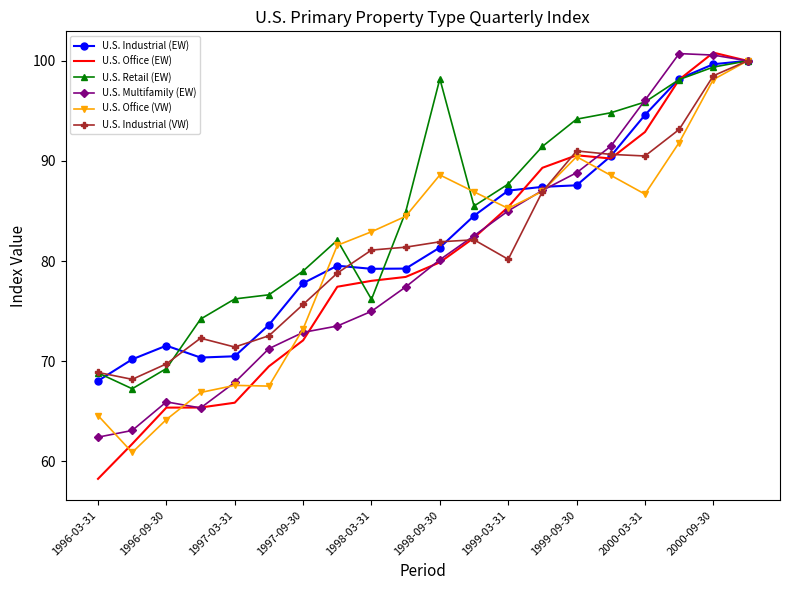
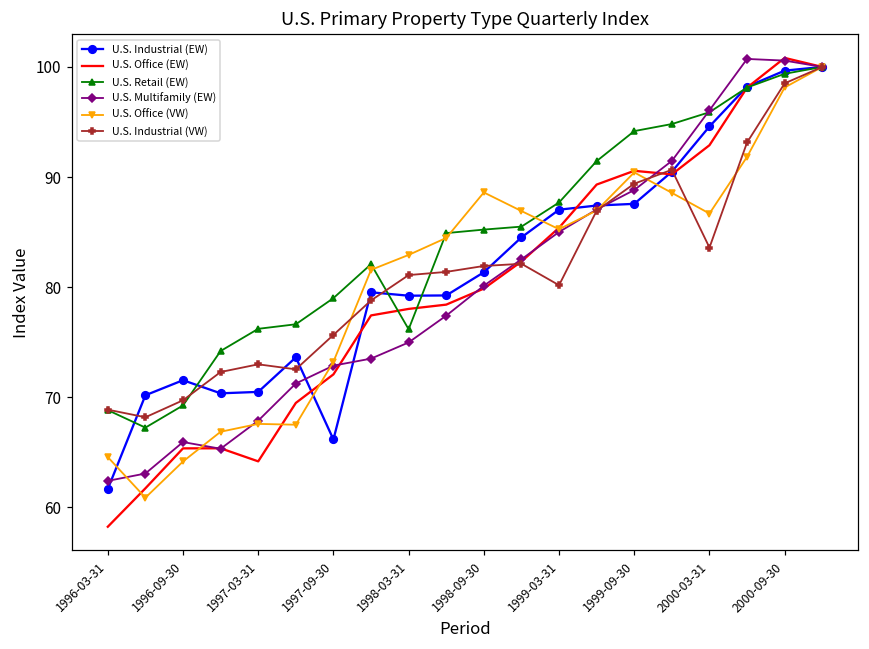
U.S. Industrial (EW), 1996-03-31: 68.0 -> 61.7
U.S. Office (EW), 1997-03-31: 65.8 -> 64.2
U.S. Industrial (VW), 1997-03-31: 71.4 -> 73.0
U.S. Industrial (EW), 1997-09-30: 77.8 -> 66.2
U.S. Retail (EW), 1998-09-30: 98.2 -> 85.2
U.S. Industrial (VW), 1999-09-30: 91.0 -> 89.4
U.S. Industrial (VW), 2000-03-31: 90.5 -> 83.6
